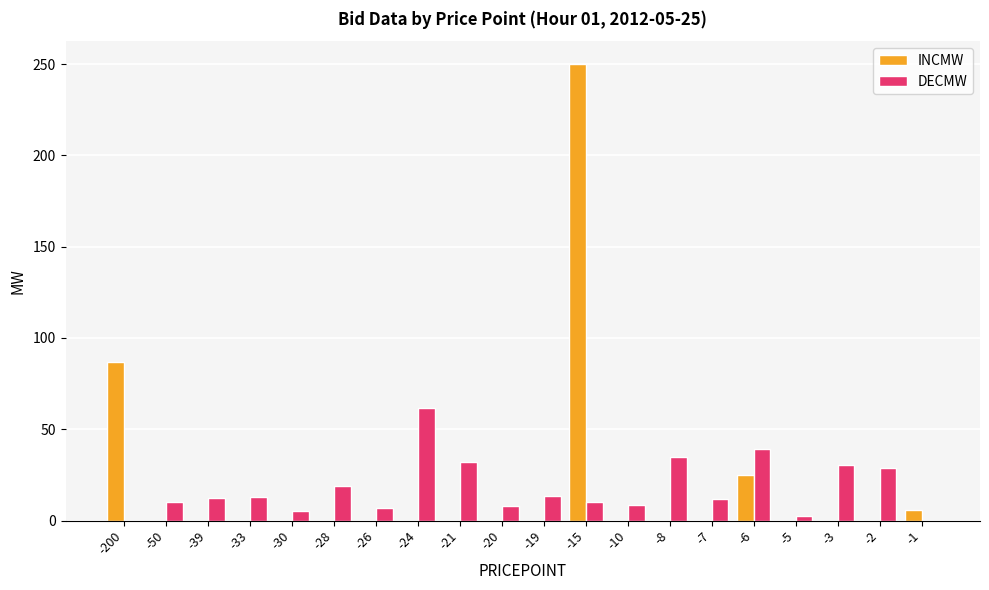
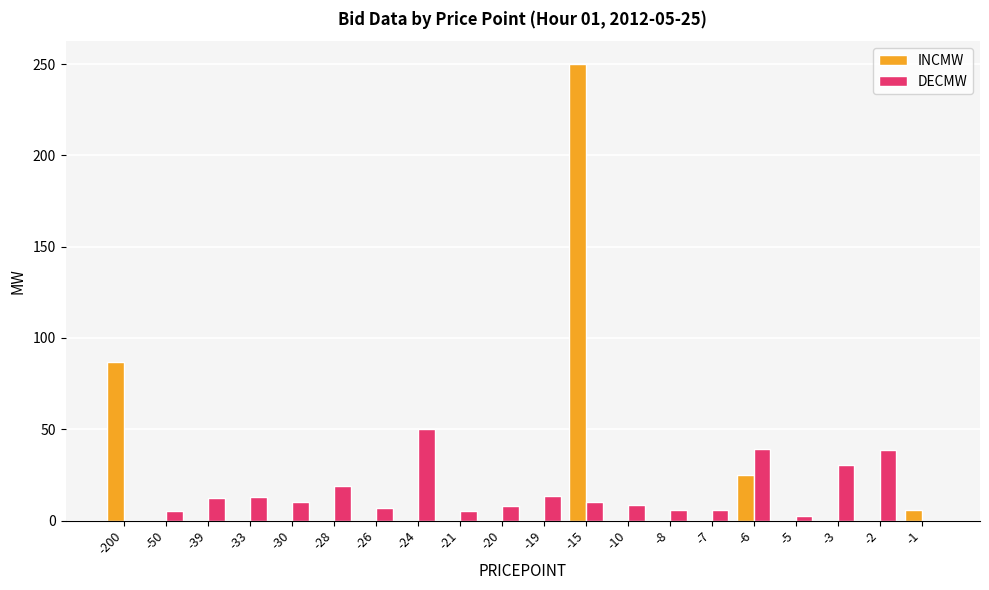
DECMW, -50: 10 -> 5
DECMW, -30: 5 -> 10
DECMW, -24: 62 -> 50
DECMW, -21: 32 -> 5
DECMW, -8: 35 -> 6
DECMW, -7: 12 -> 6
DECMW, -2: 29 -> 38
